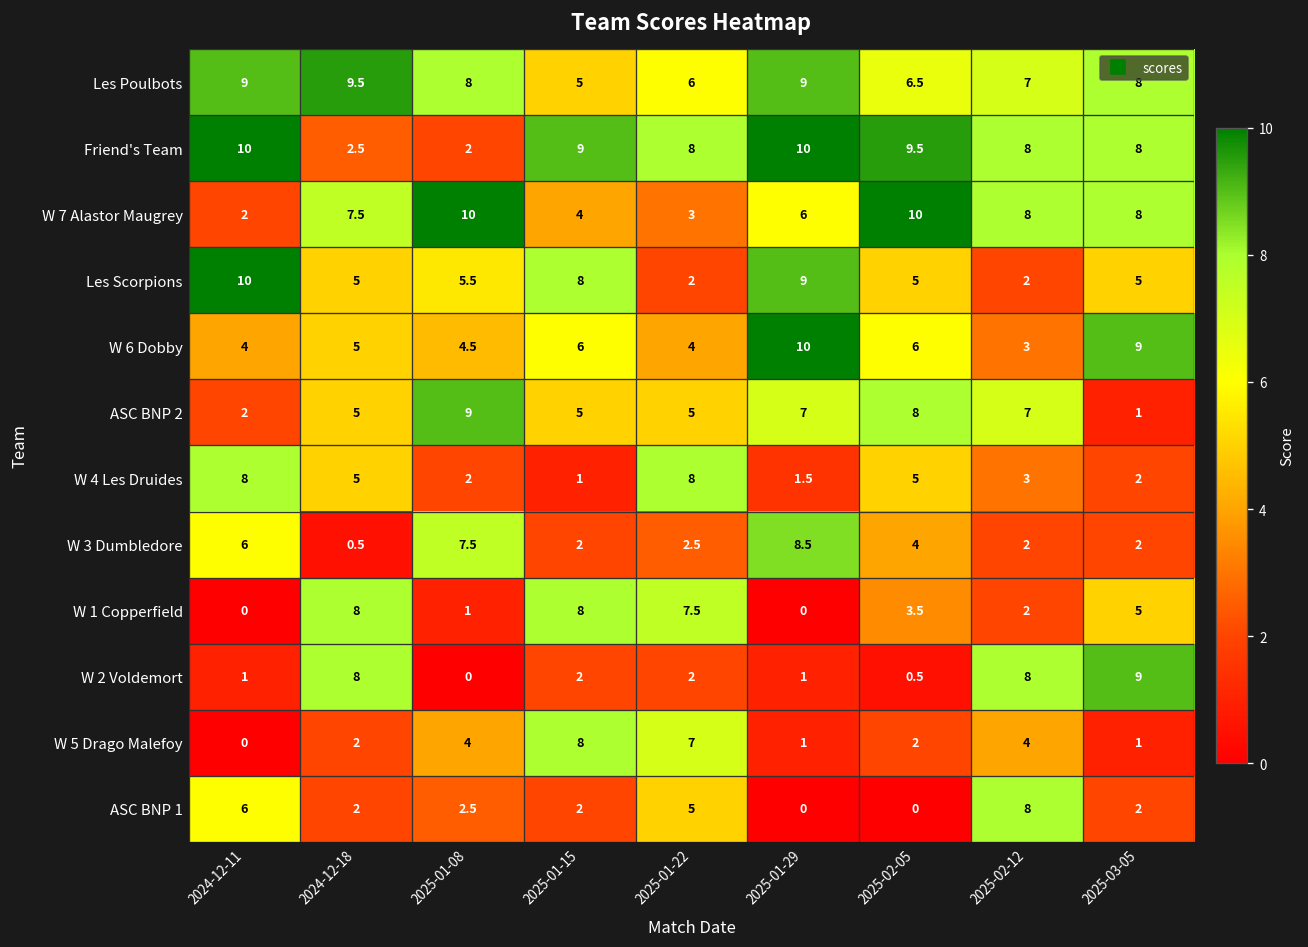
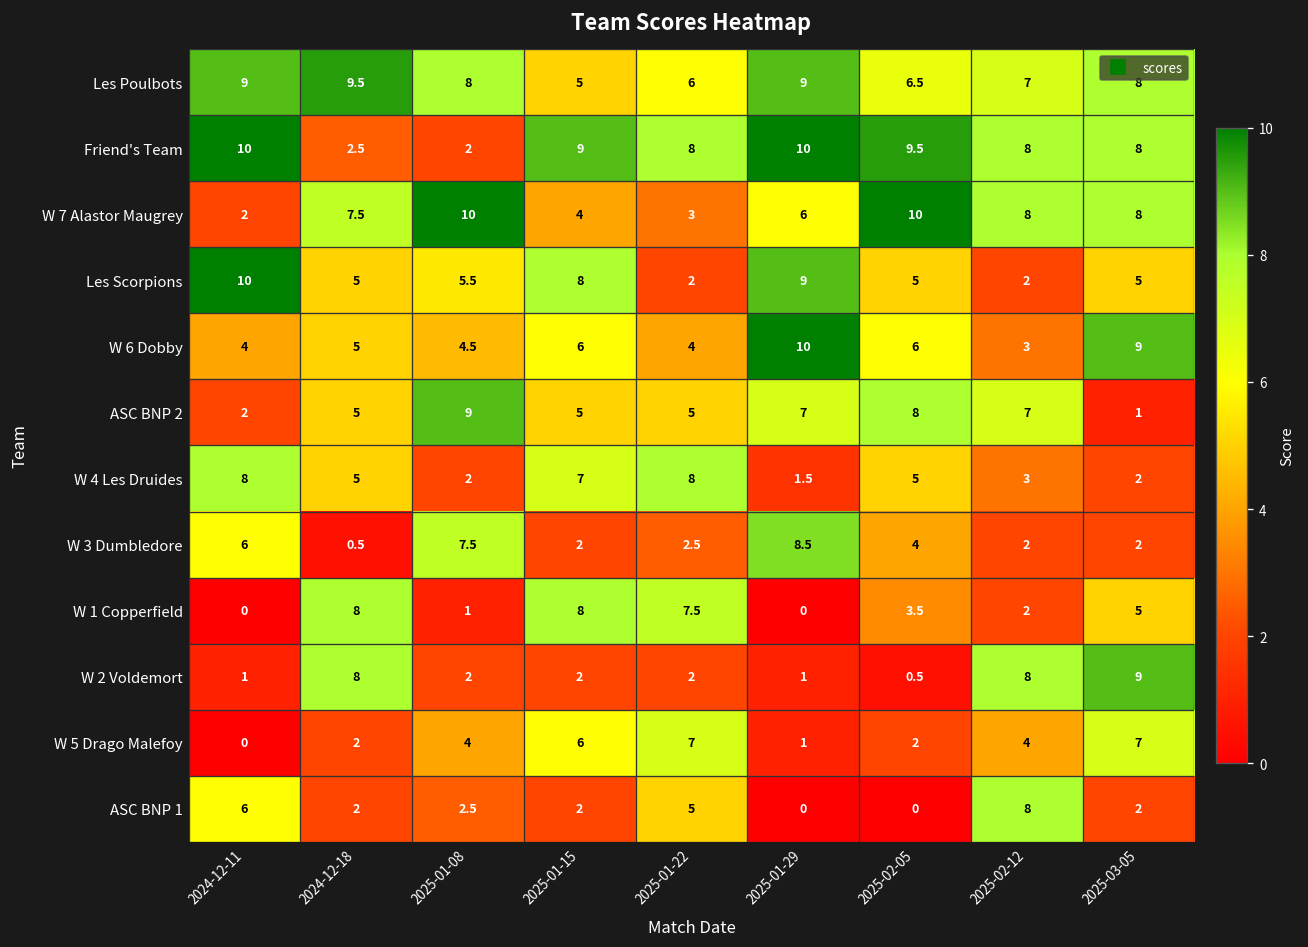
W 4 Les Druides, 2025-01-15: 1 -> 7
W 2 Voldemort, 2025-01-08: 0 -> 2
W 5 Drago Malefoy, 2025-01-15: 8 -> 6
W 5 Drago Malefoy, 2025-03-05: 1 -> 7
